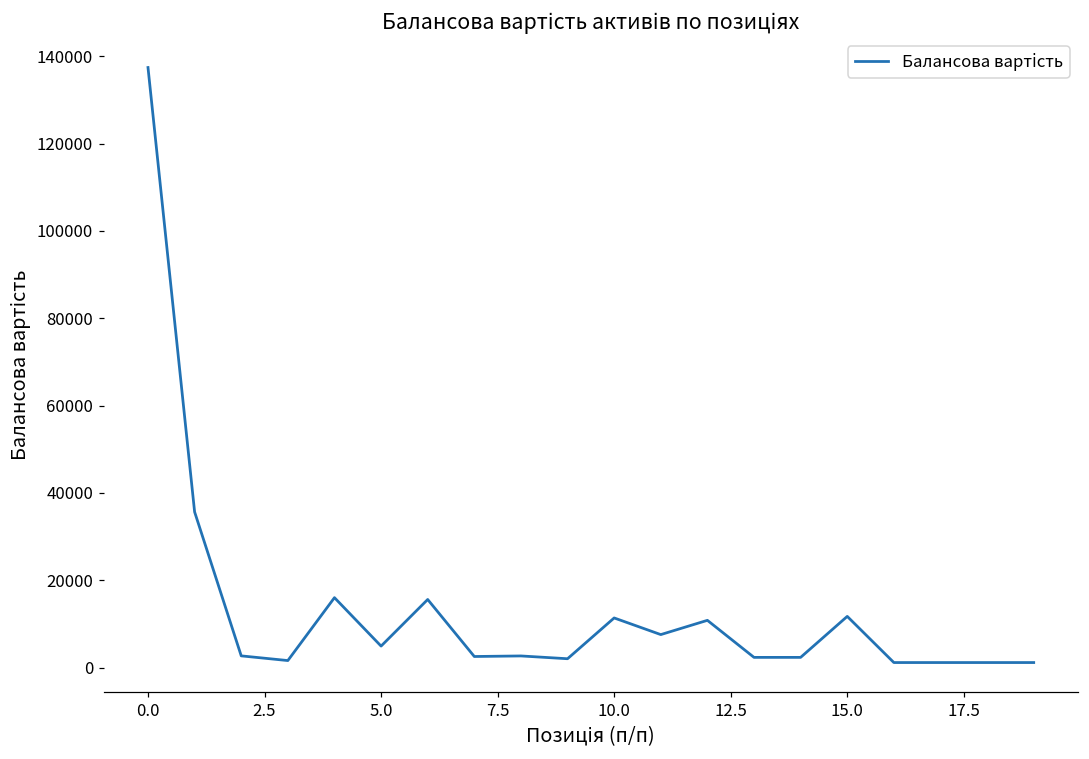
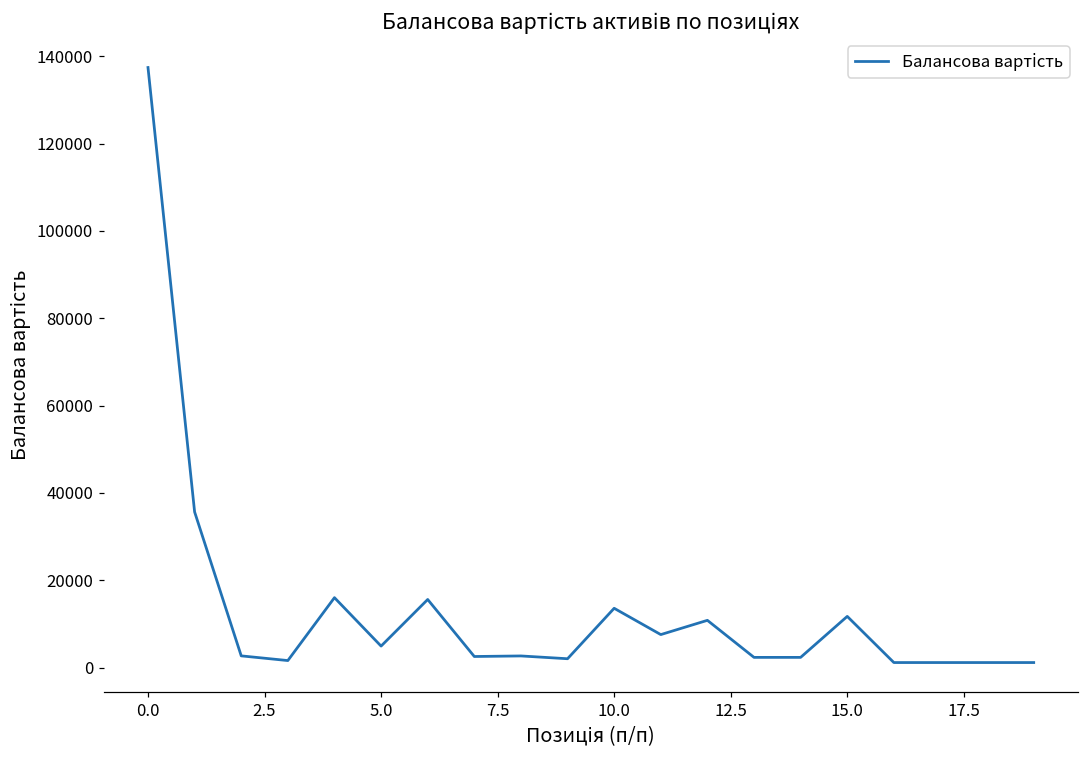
10.0: 11000 -> 14000
